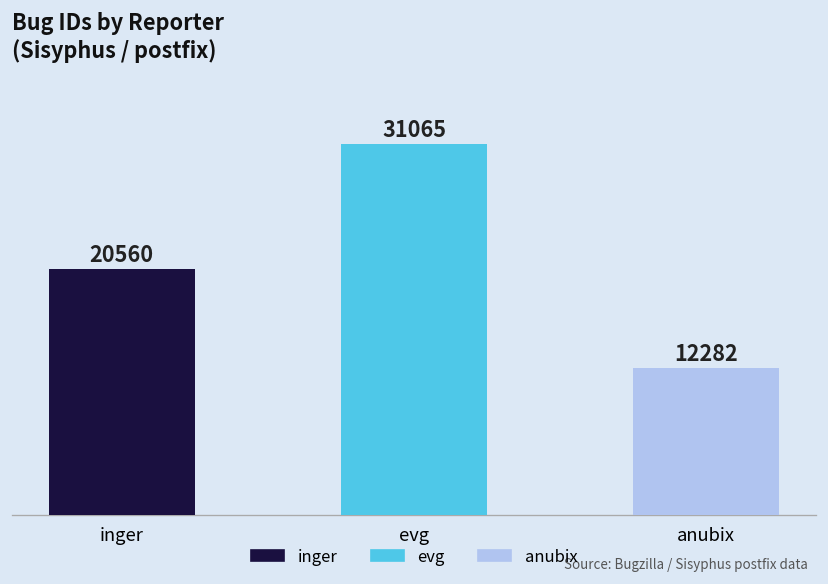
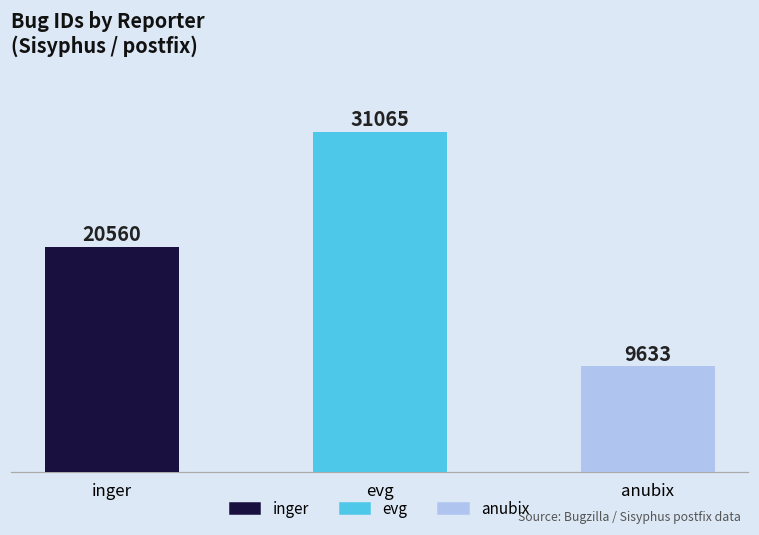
anubix: 12282 -> 9633
